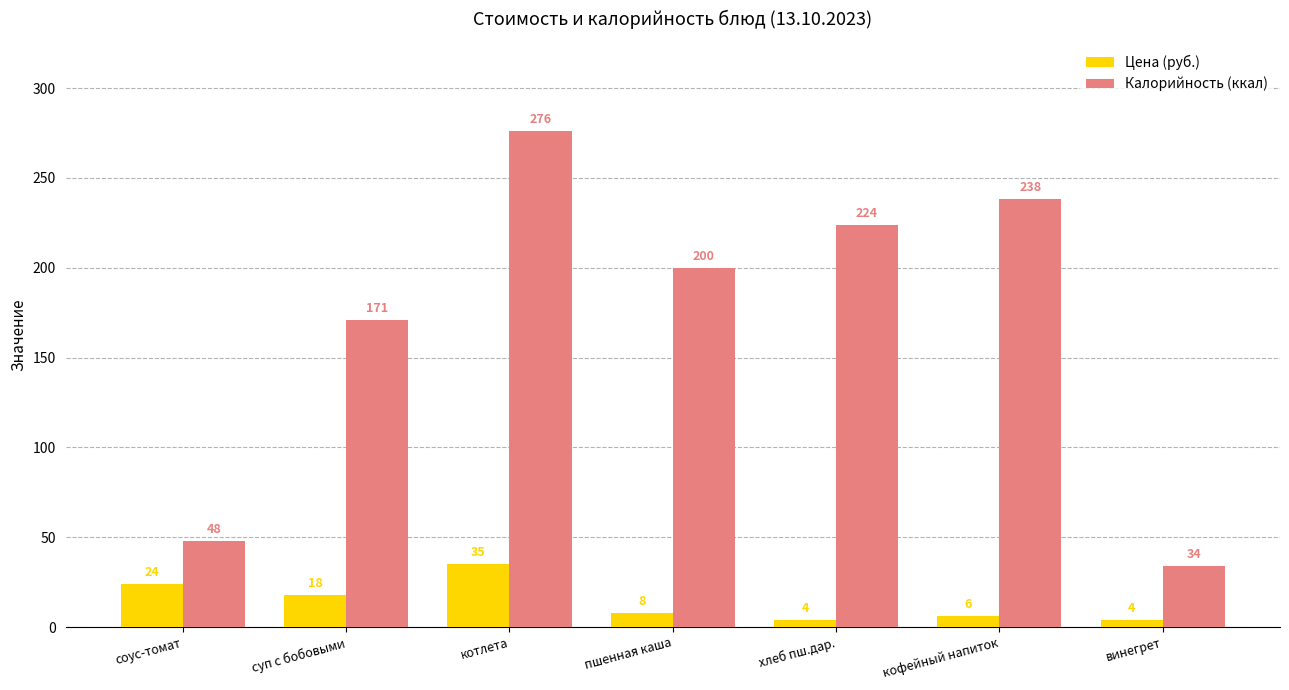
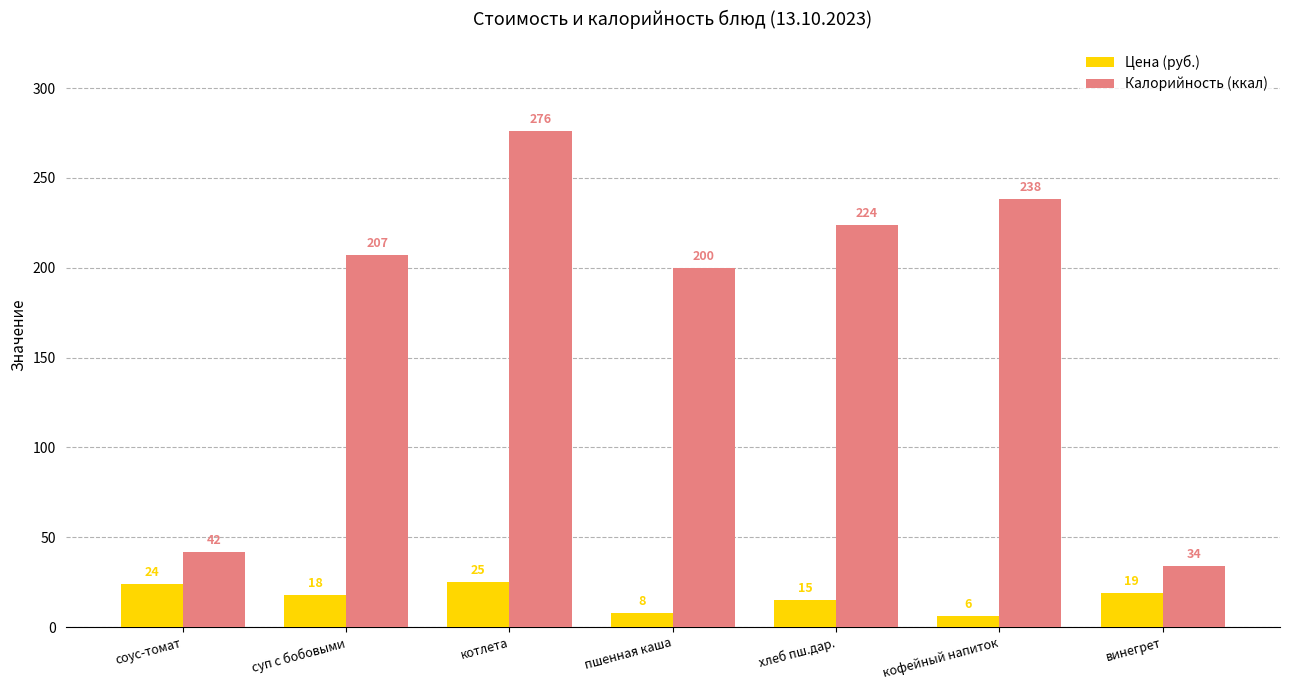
Калорийность (ккал), соус-томат: 48 -> 42
Калорийность (ккал), суп с бобовыми: 171 -> 207
Цена (руб.), котлета: 35 -> 25
Цена (руб.), хлеб пш.дар.: 4 -> 15
Цена (руб.), винегрет: 4 -> 19
